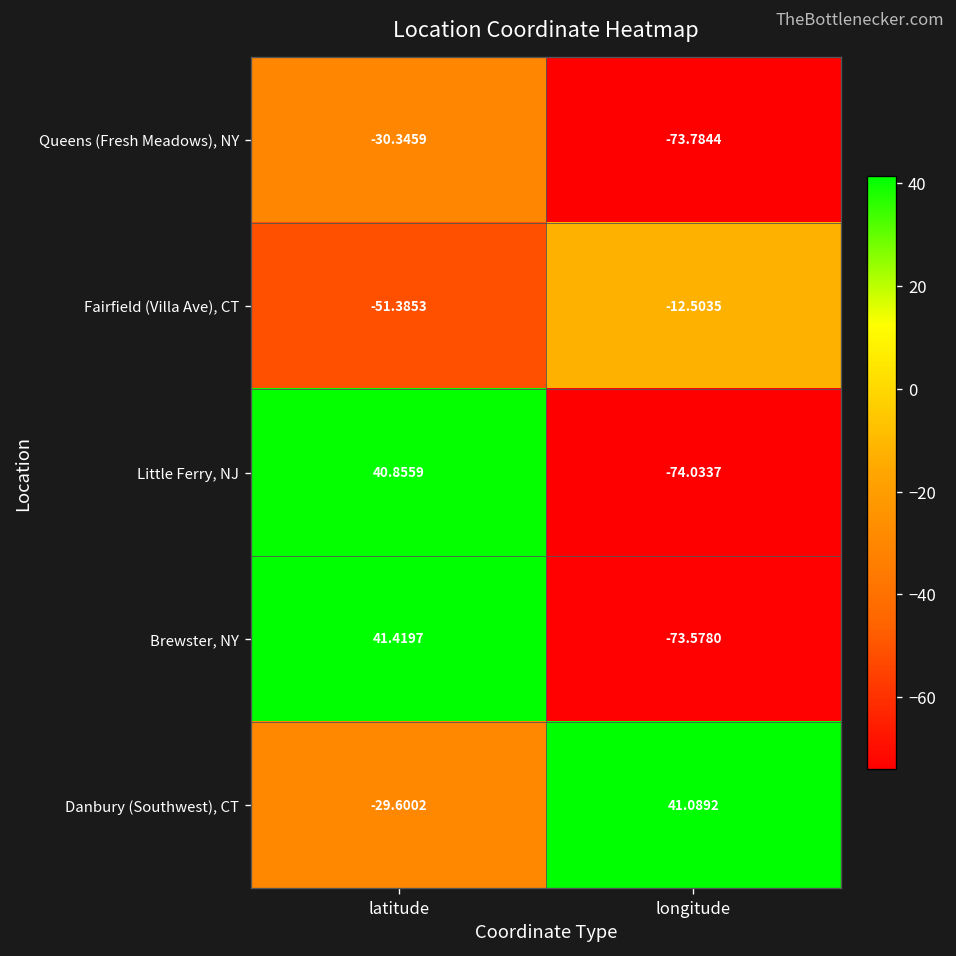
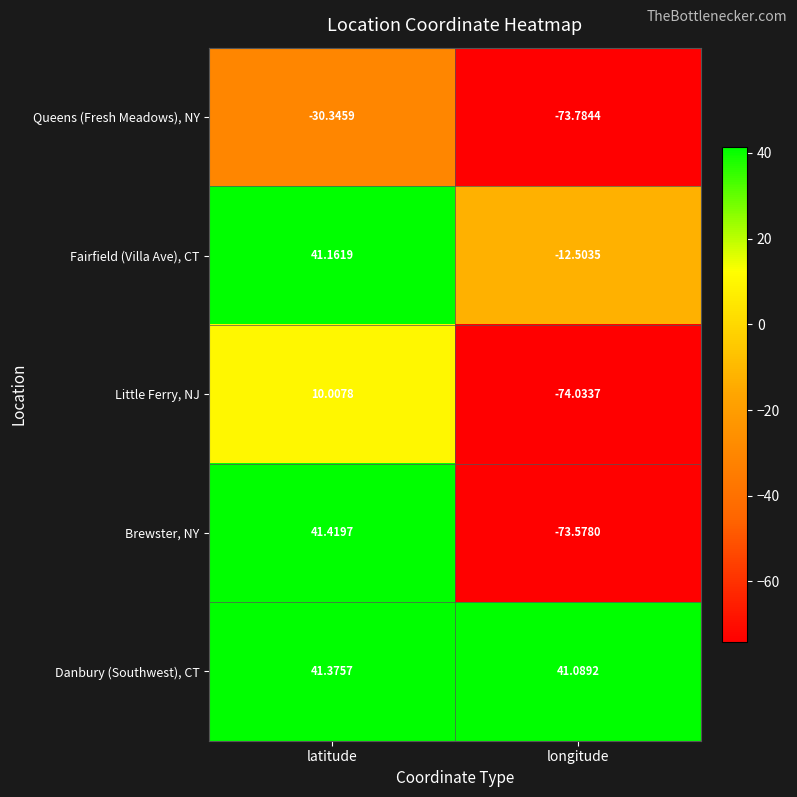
Fairfield (Villa Ave), CT, latitude: -51.3853 -> 41.1619
Little Ferry, NJ, latitude: 40.8559 -> 10.0078
Danbury (Southwest), CT, latitude: -29.6002 -> 41.3757
